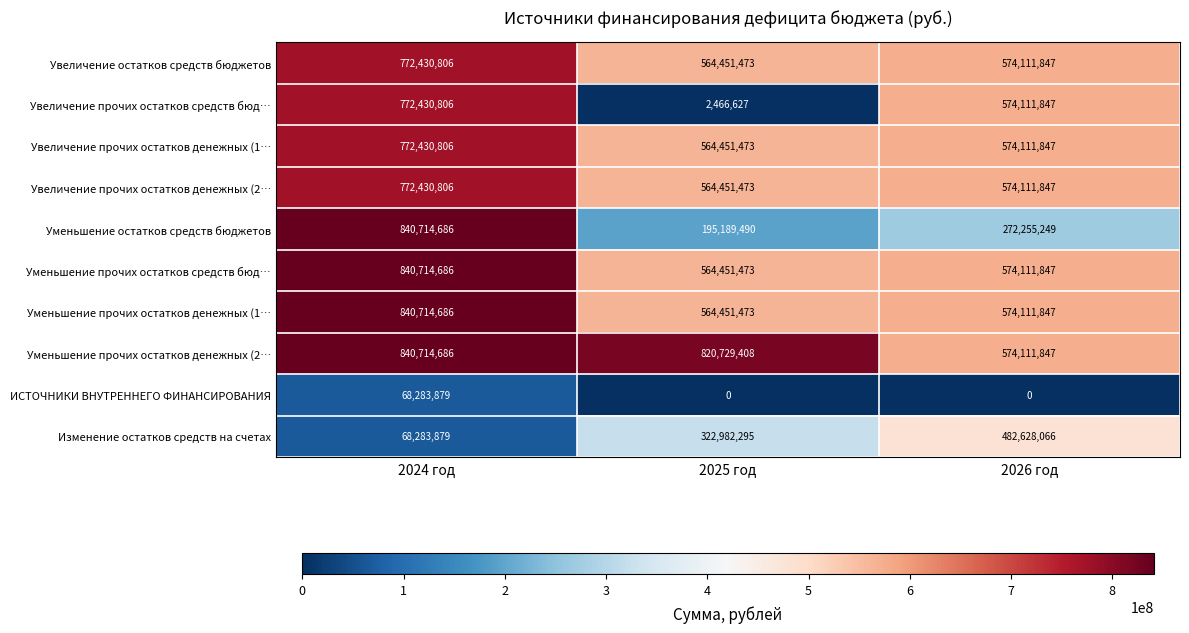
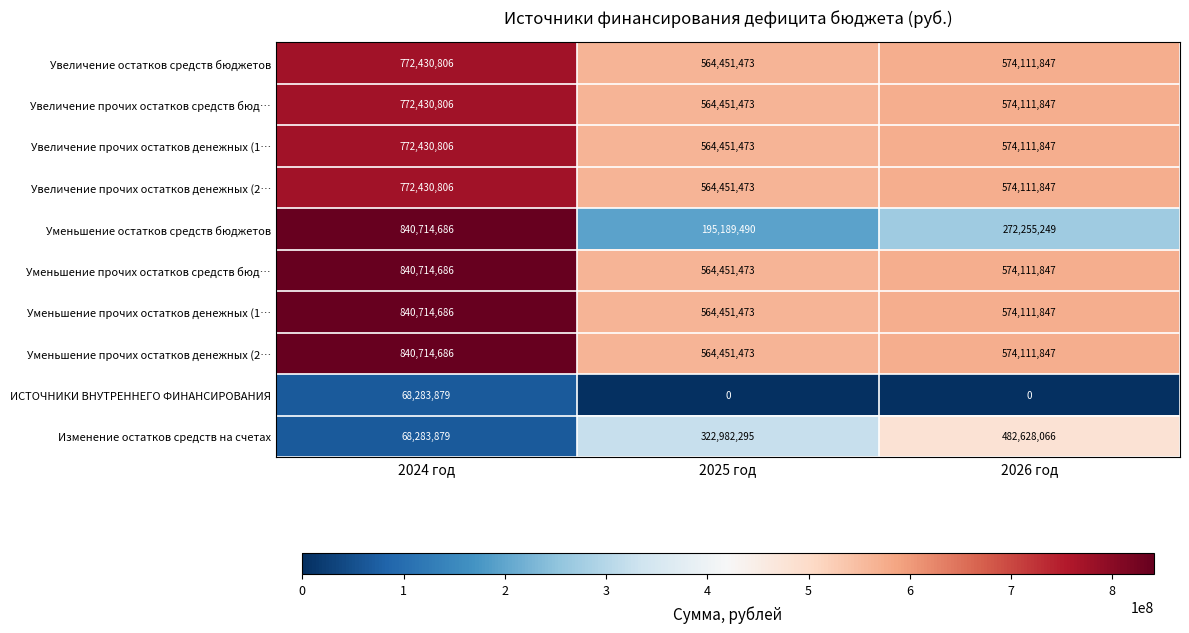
Увеличение прочих остатков средств бюд…, 2025 год: 2,466,627 -> 564,451,473
Уменьшение прочих остатков денежных (2…, 2025 год: 820,729,408 -> 564,451,473
